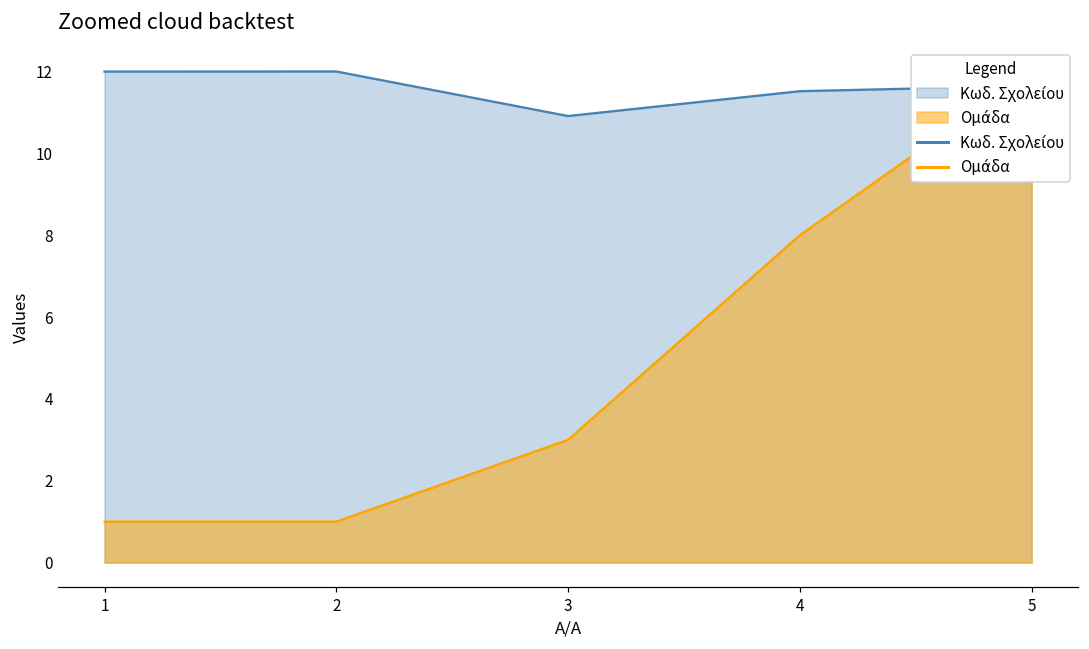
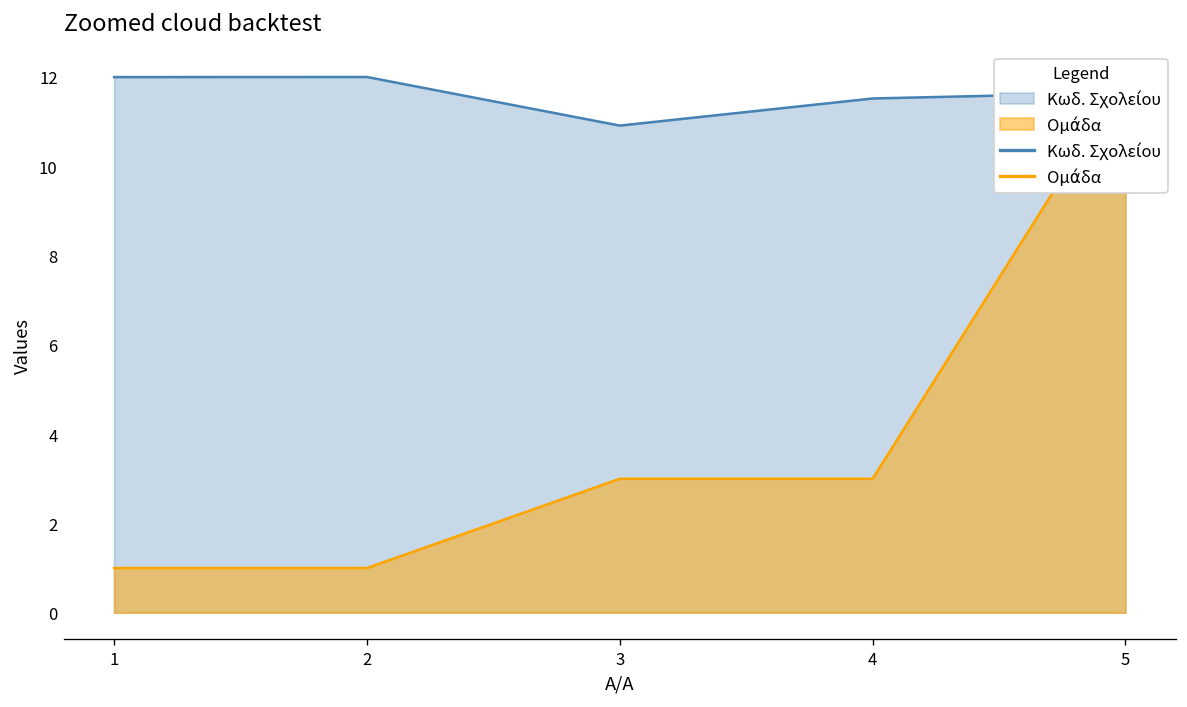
Ομάδα, 4: 8 -> 3
